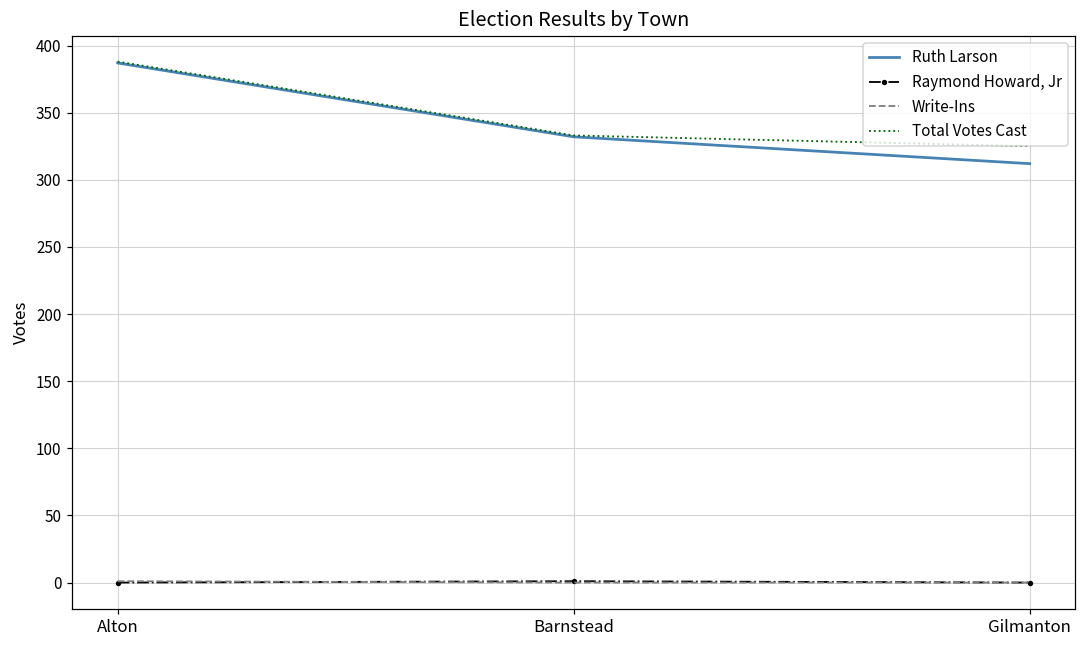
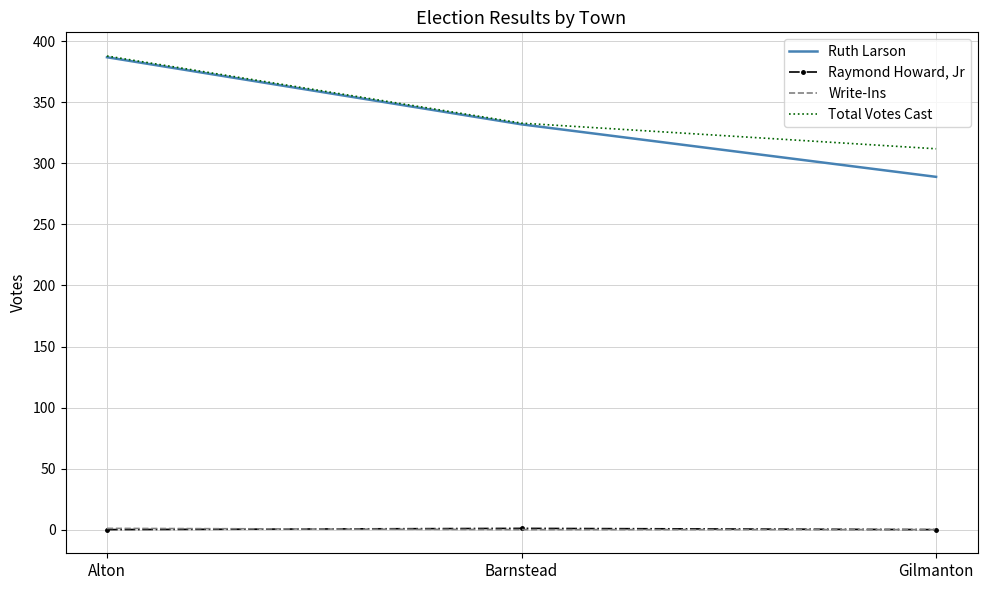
Ruth Larson, Gilmanton: 312 -> 289
Total Votes Cast, Gilmanton: 325 -> 312
